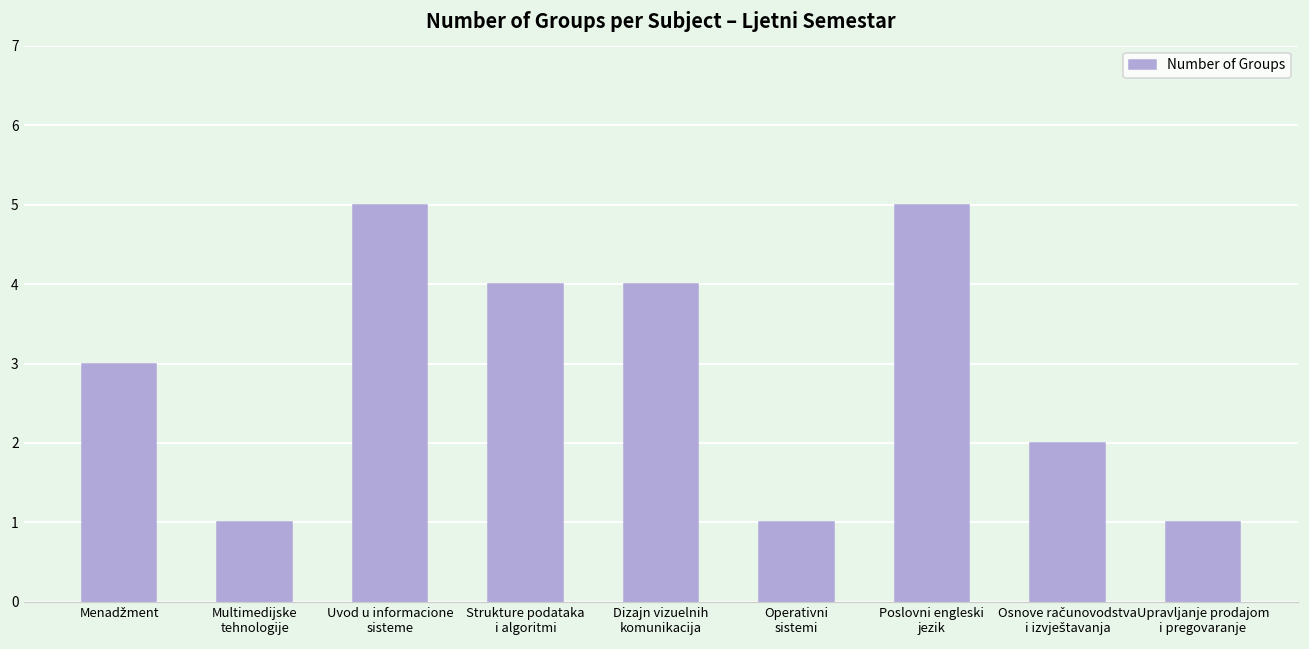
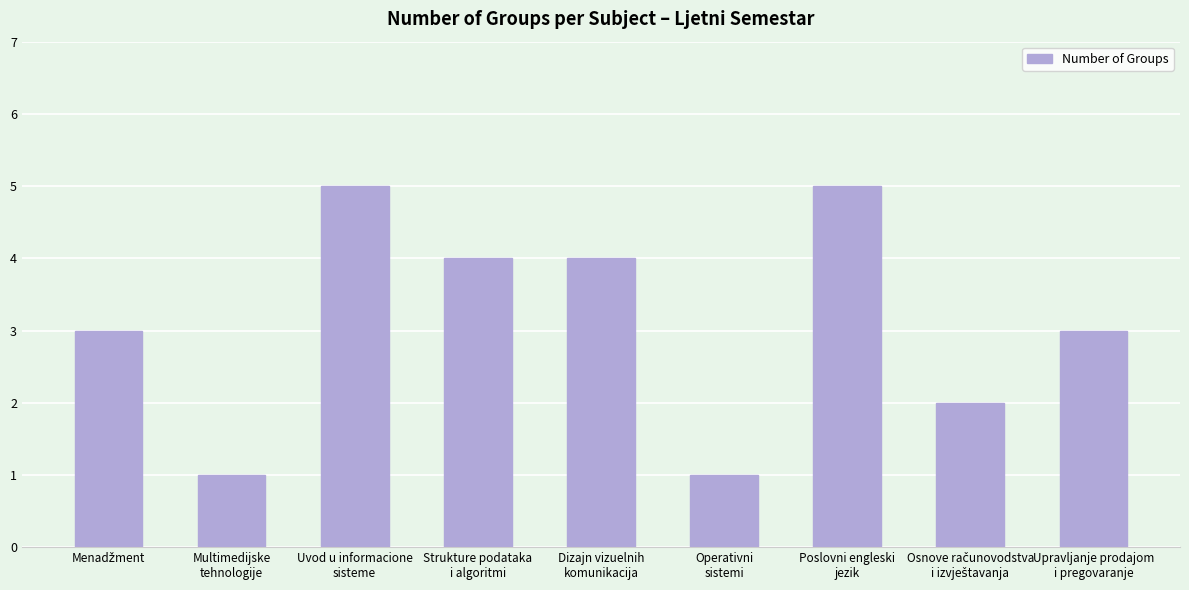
Upravljanje prodajom i pregovaranje: 1 -> 3
